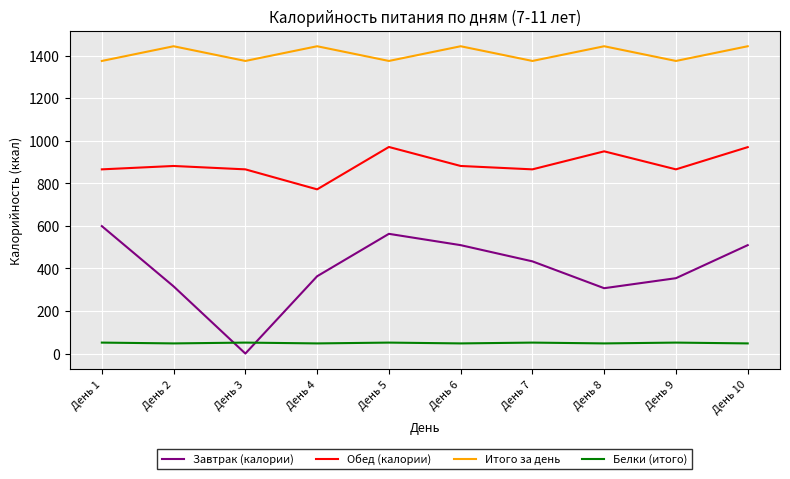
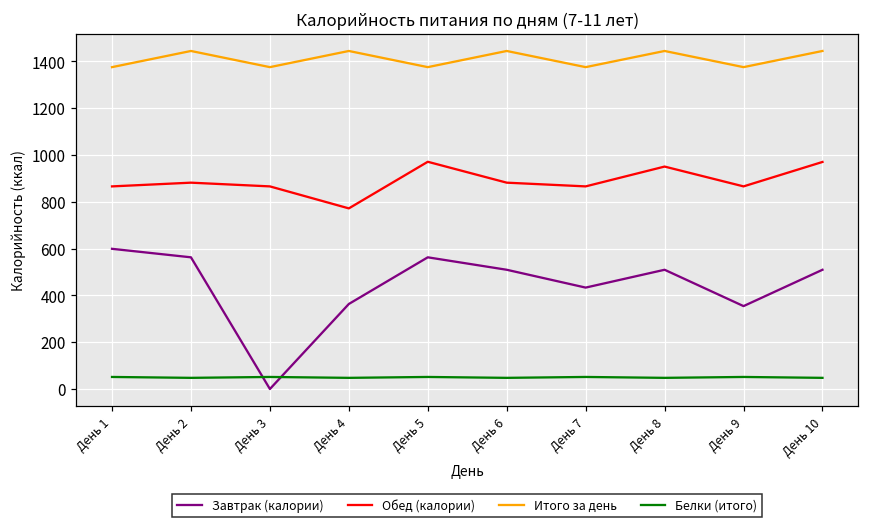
Завтрак (калории), День 2: 320 -> 560
Завтрак (калории), День 8: 310 -> 510
